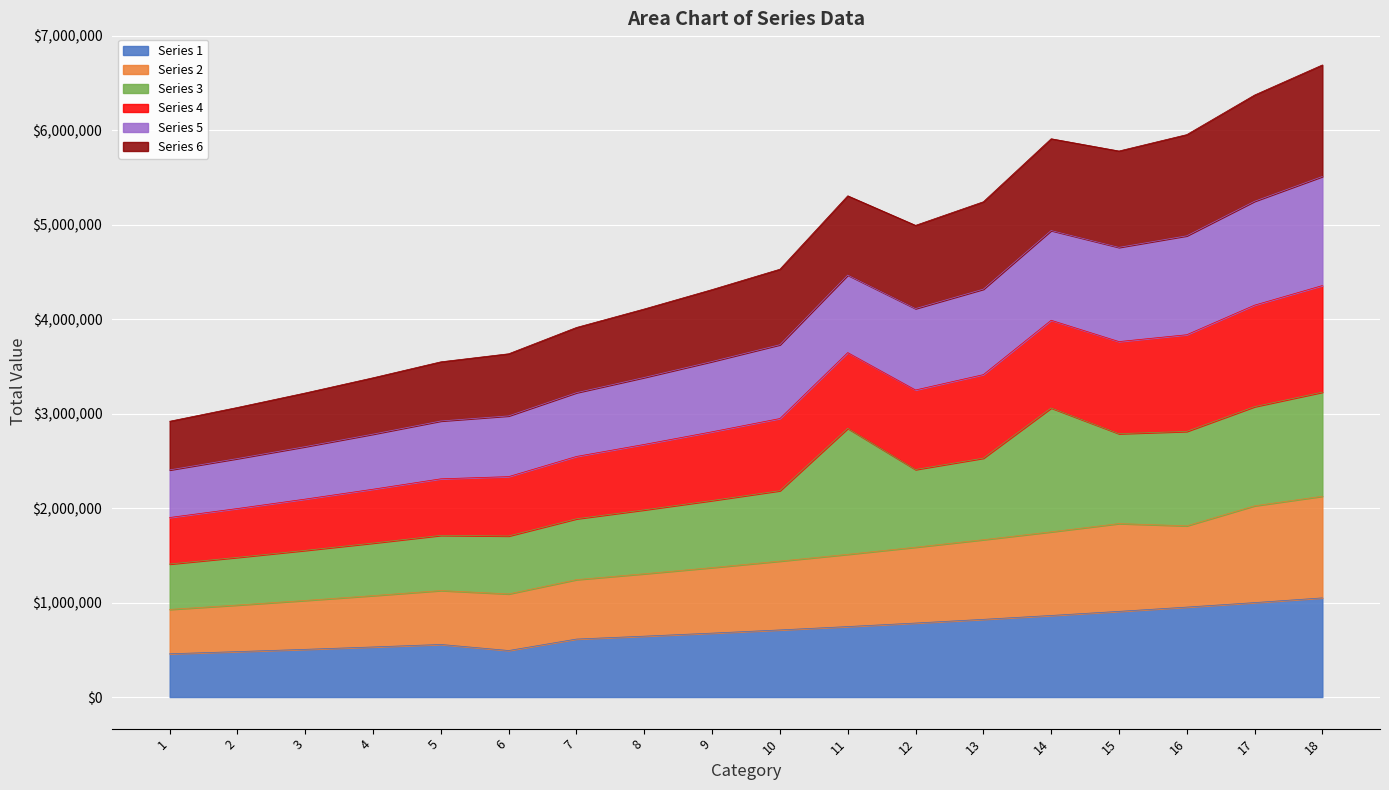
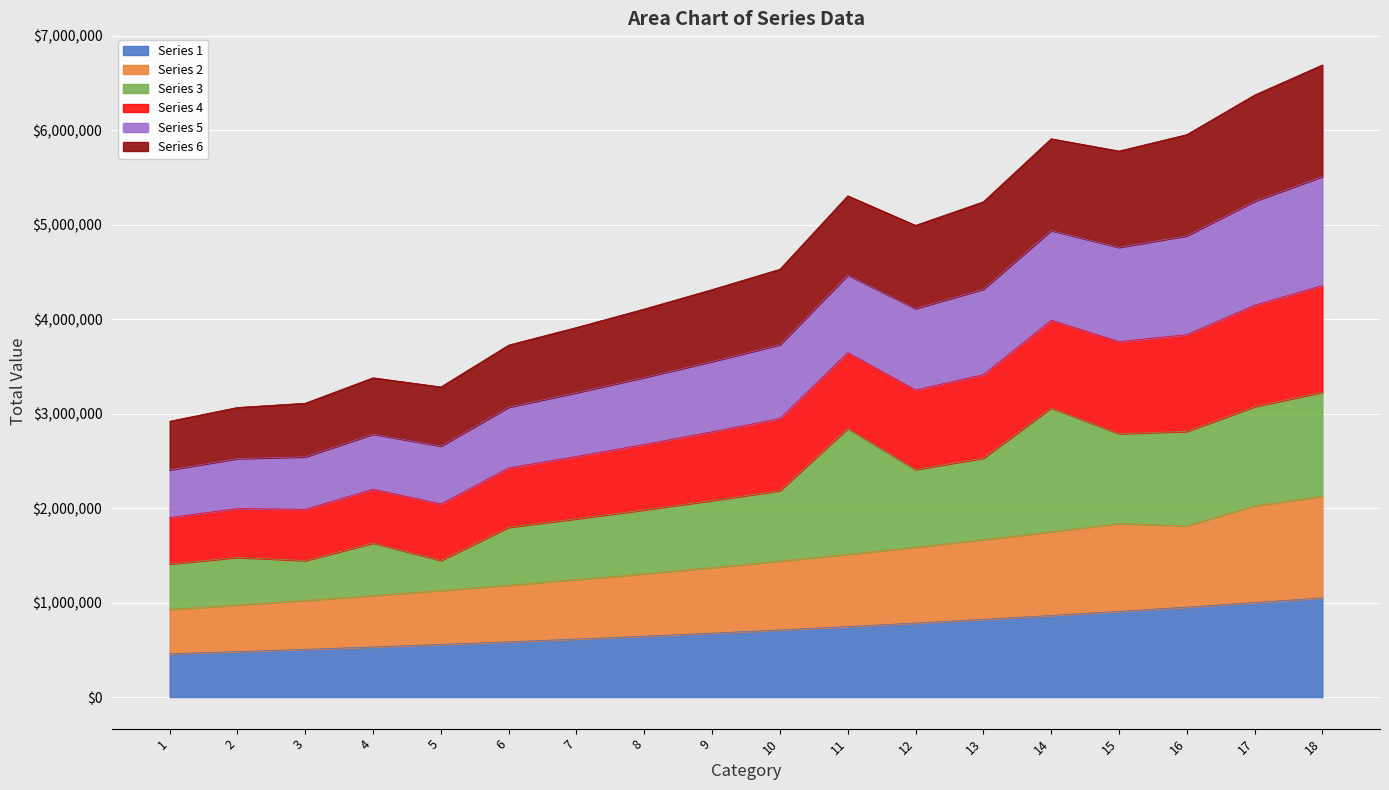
Series 3, 3: $500,000 -> $400,000
Series 3, 5: $600,000 -> $300,000
Series 1, 6: $500,000 -> $600,000
